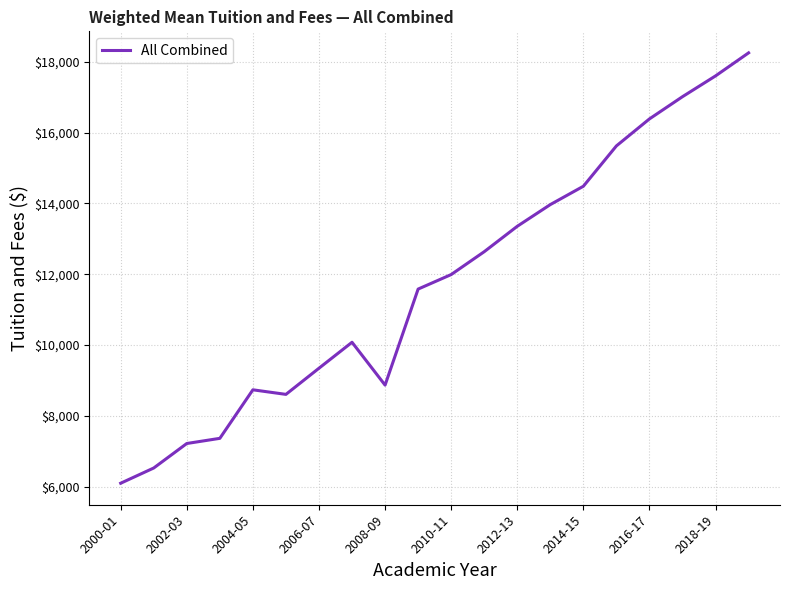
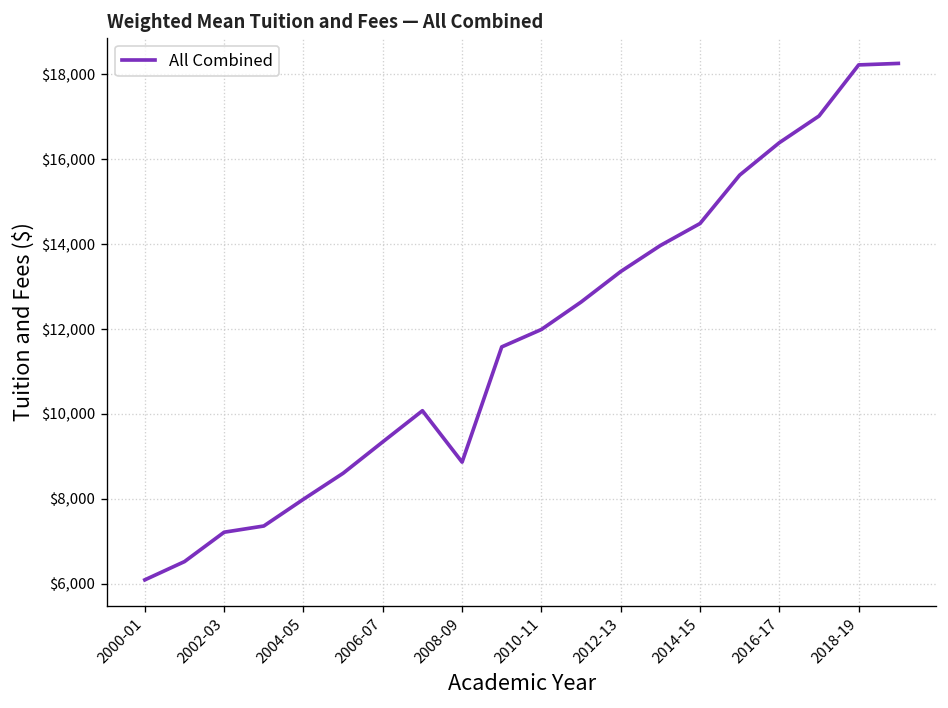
2004-05: $8,700 -> $8,000
2018-19: $17,600 -> $18,200
